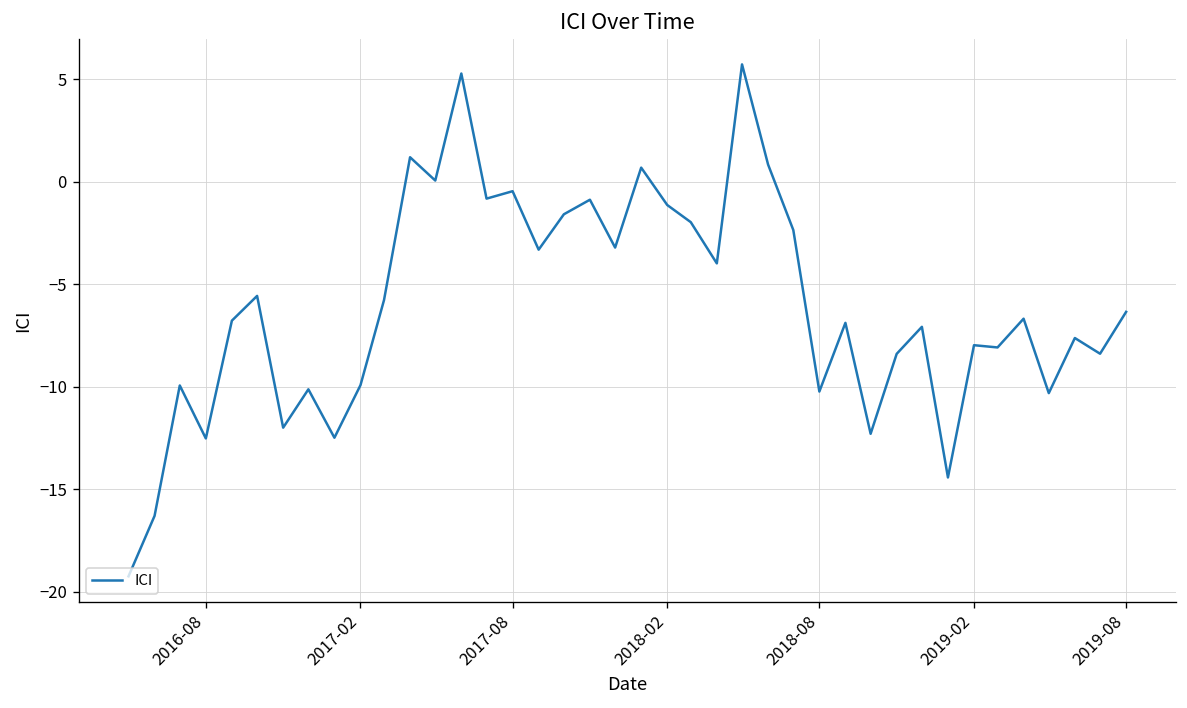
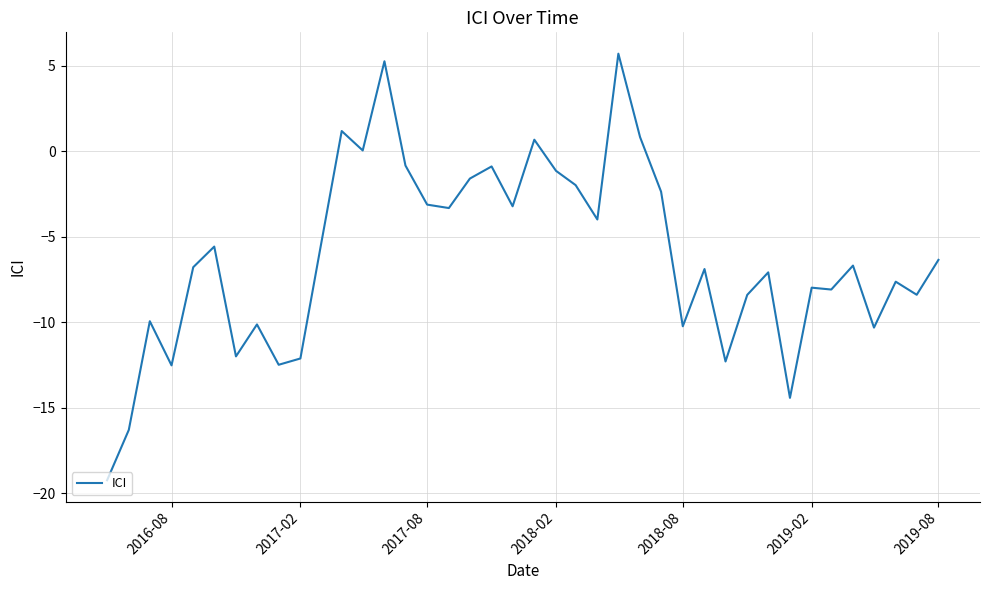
2017-02: -9.9 -> -12.1
2017-08: -0.5 -> -3.1
